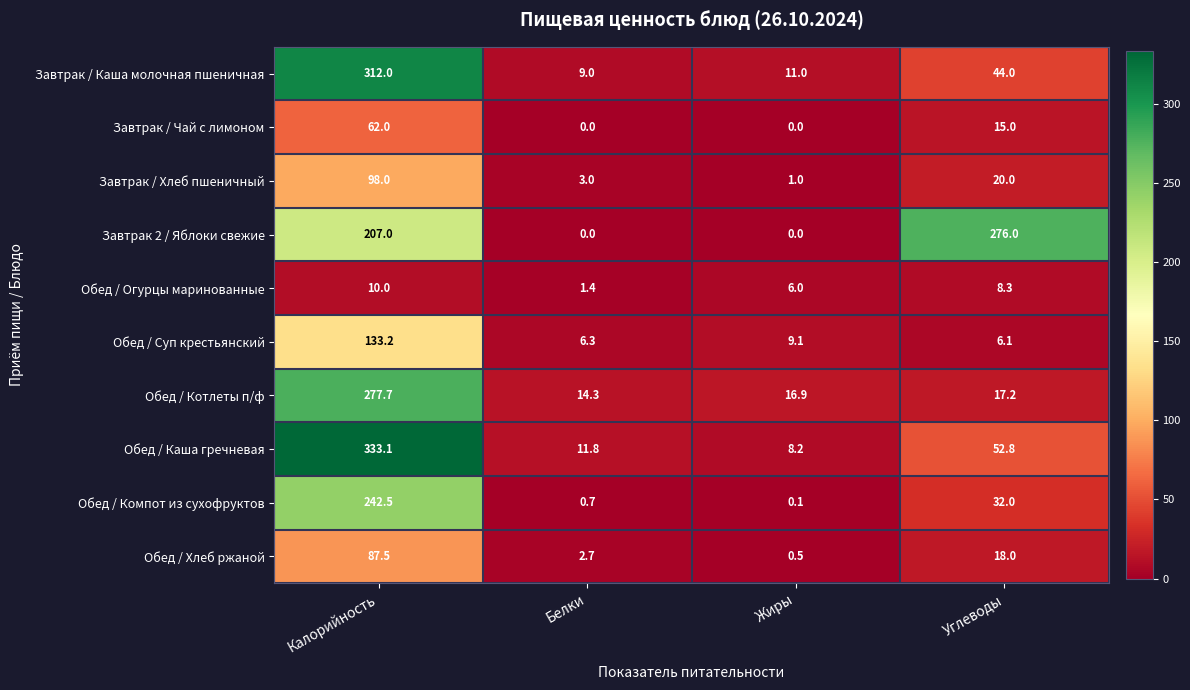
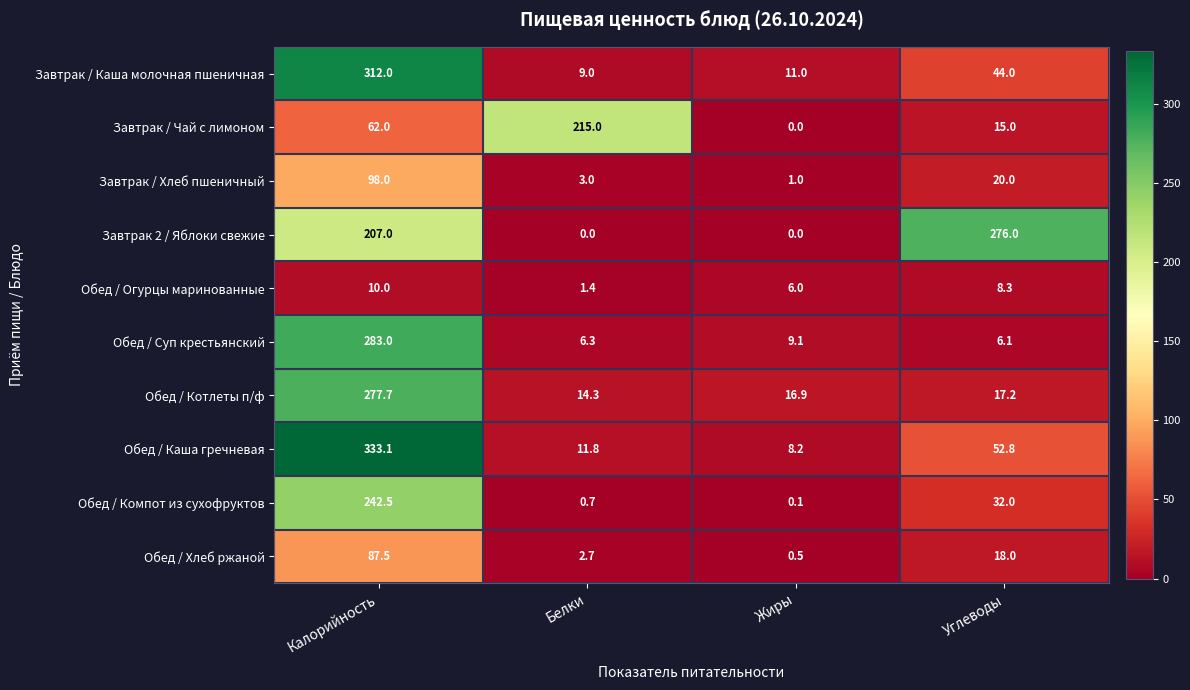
Завтрак / Чай с лимоном, Белки: 0.0 -> 215.0
Обед / Суп крестьянский, Калорийность: 133.2 -> 283.0
